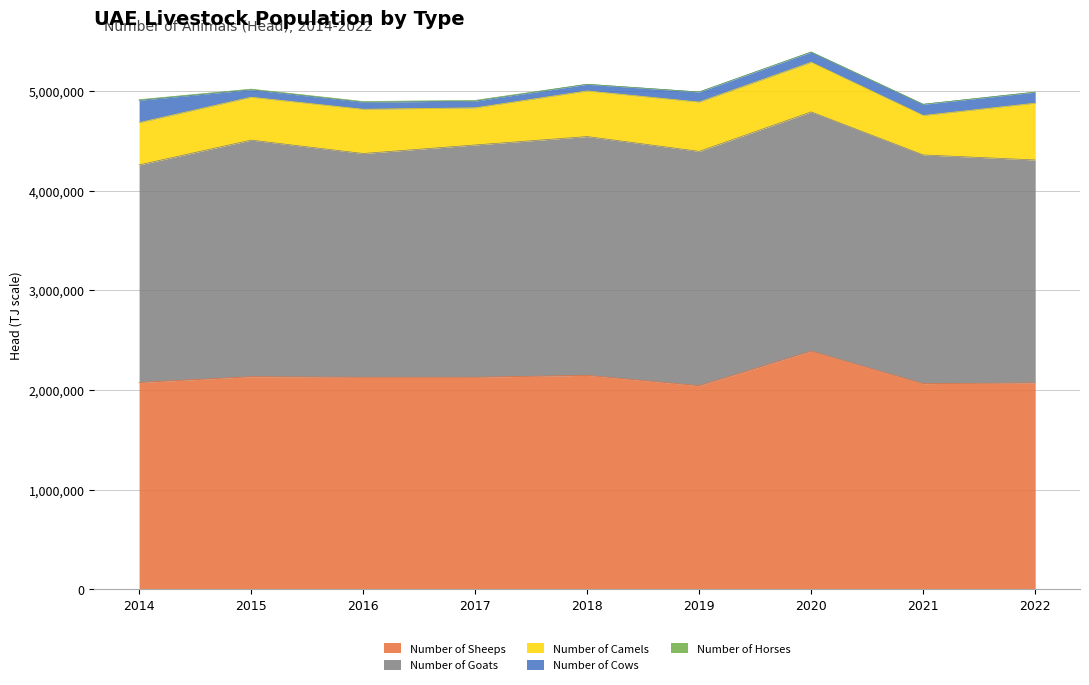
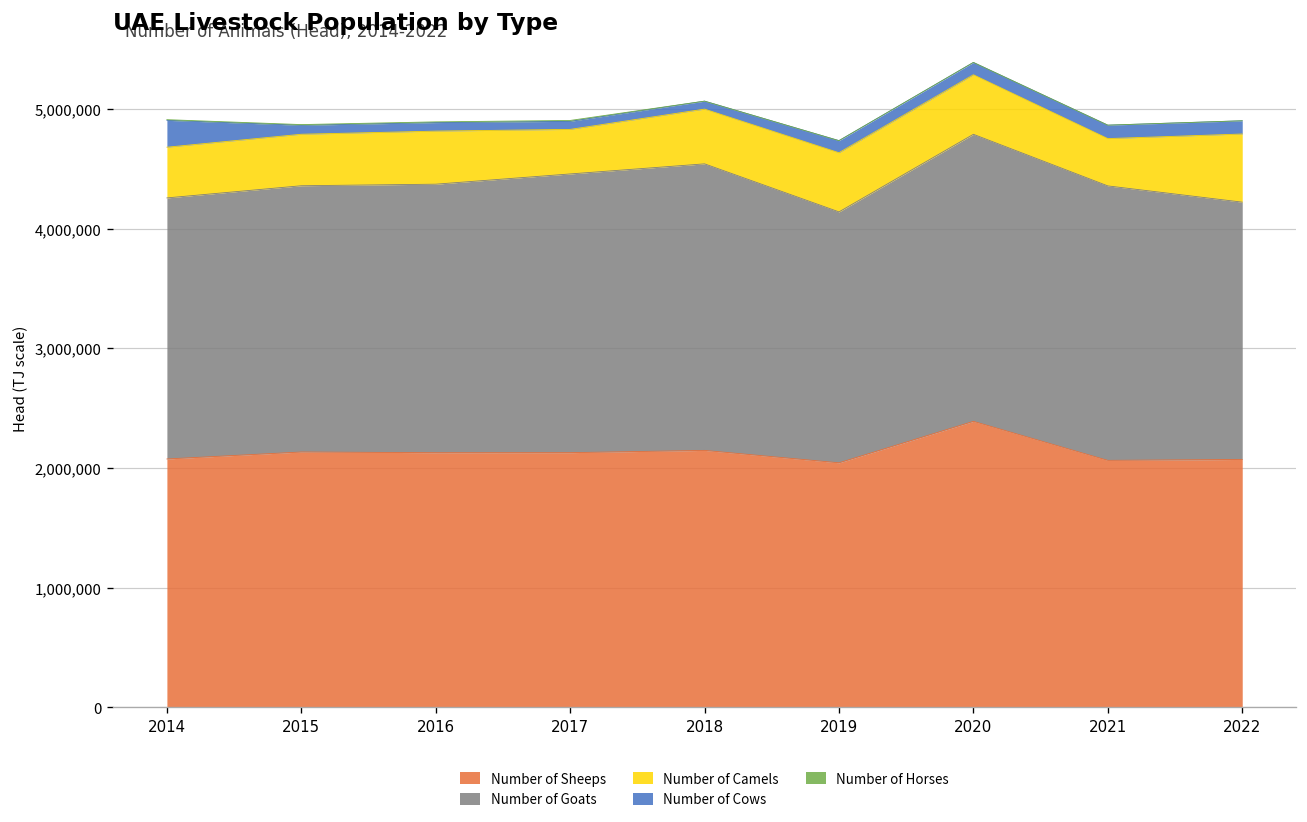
Number of Goats, 2015: 2,400,000 -> 2,200,000
Number of Goats, 2019: 2,400,000 -> 2,100,000
Number of Goats, 2022: 2,240,000 -> 2,150,000
